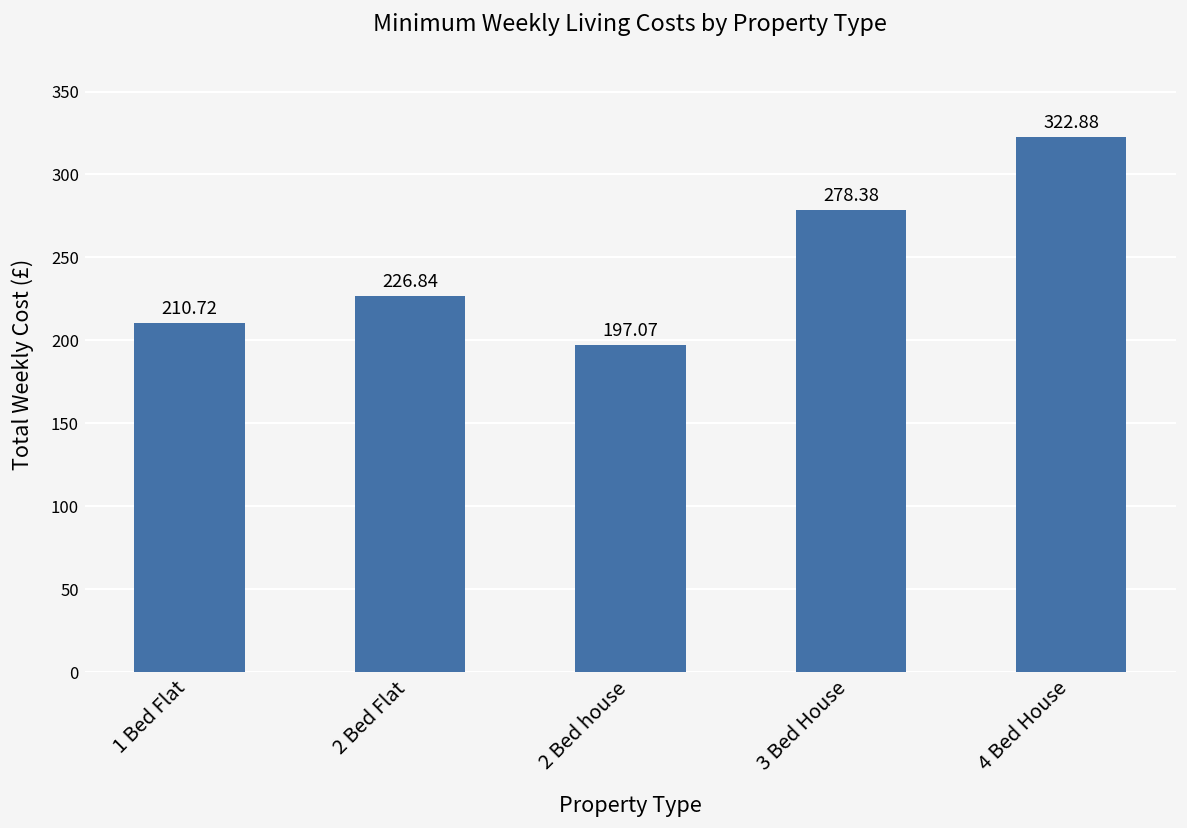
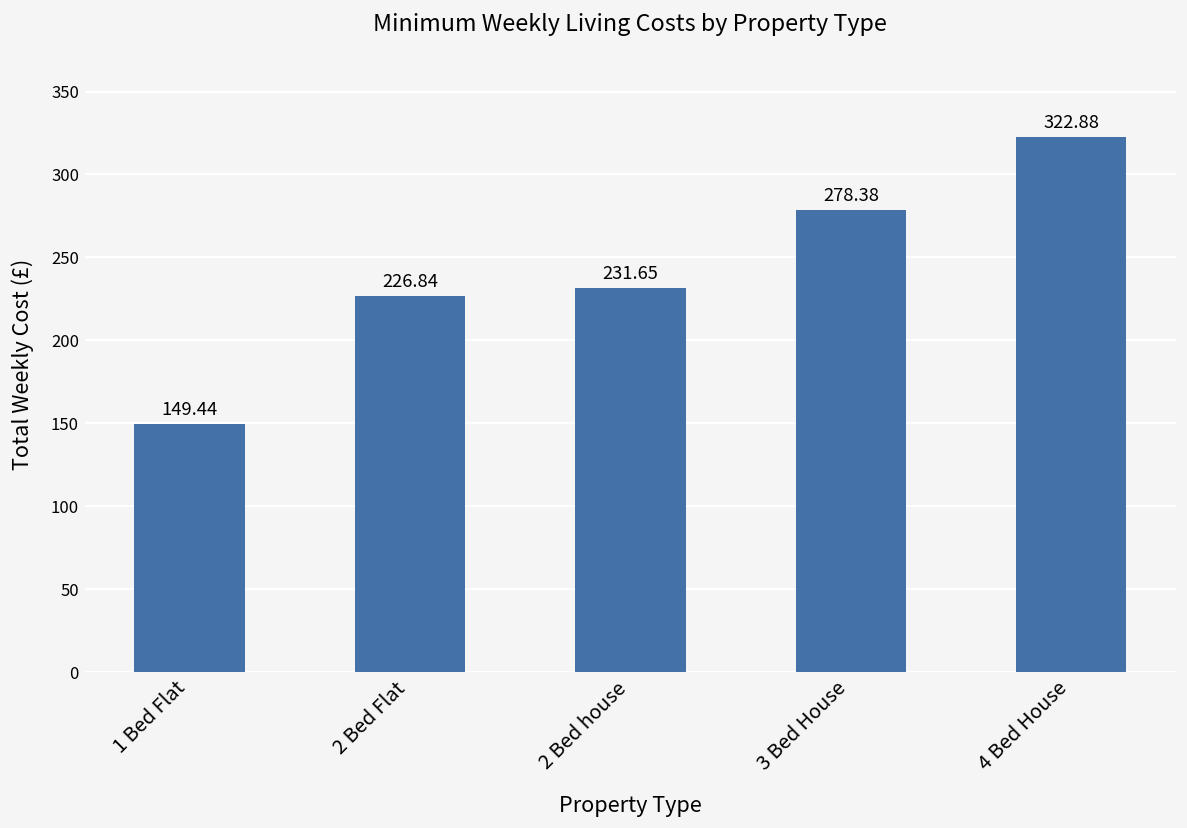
1 Bed Flat: 210.72 -> 149.44
2 Bed house: 197.07 -> 231.65
